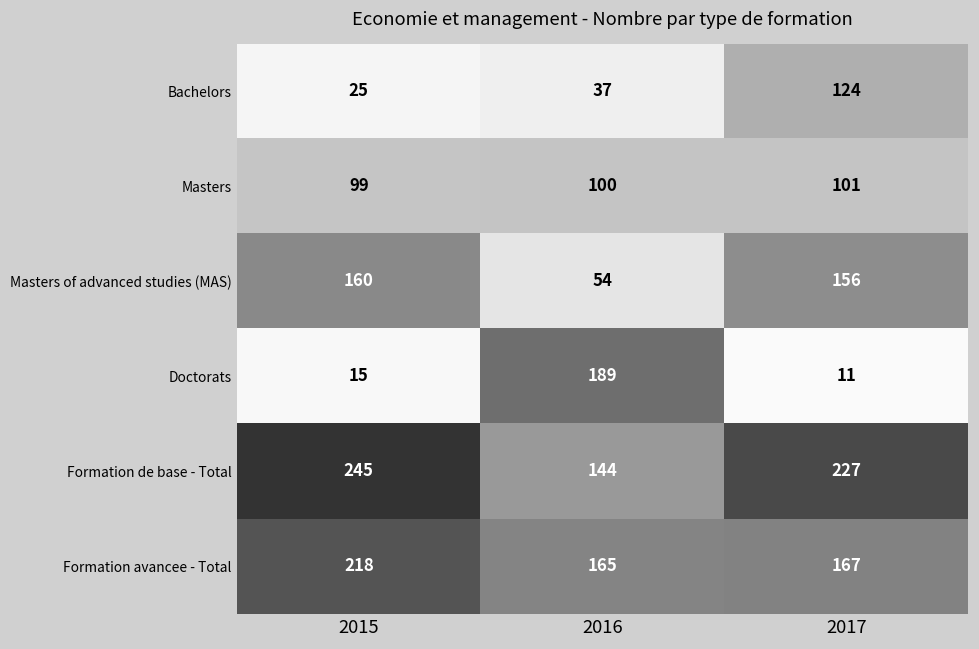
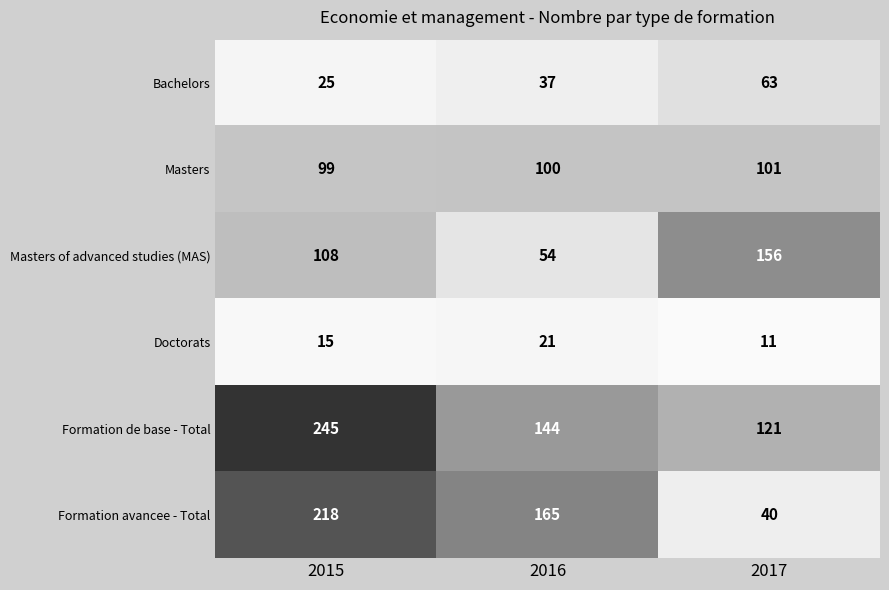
Bachelors, 2017: 124 -> 63
Masters of advanced studies (MAS), 2015: 160 -> 108
Doctorats, 2016: 189 -> 21
Formation de base - Total, 2017: 227 -> 121
Formation avancee - Total, 2017: 167 -> 40
